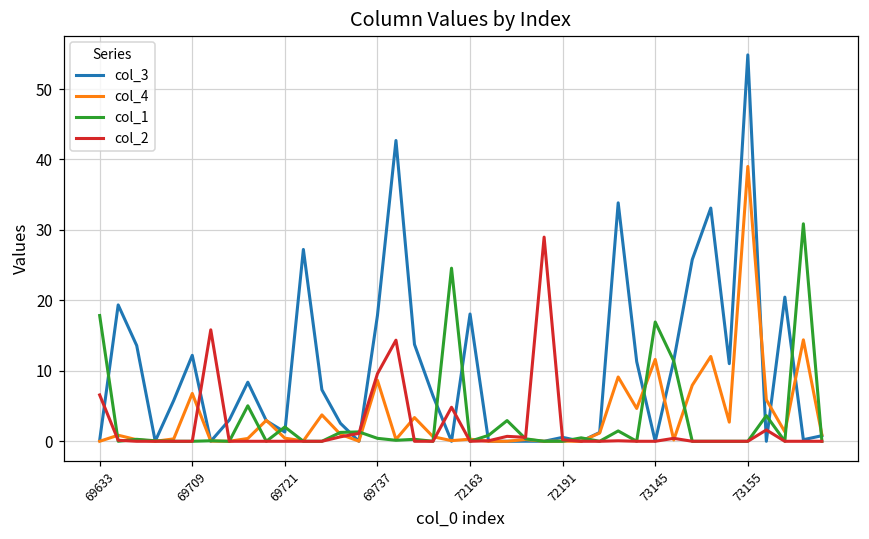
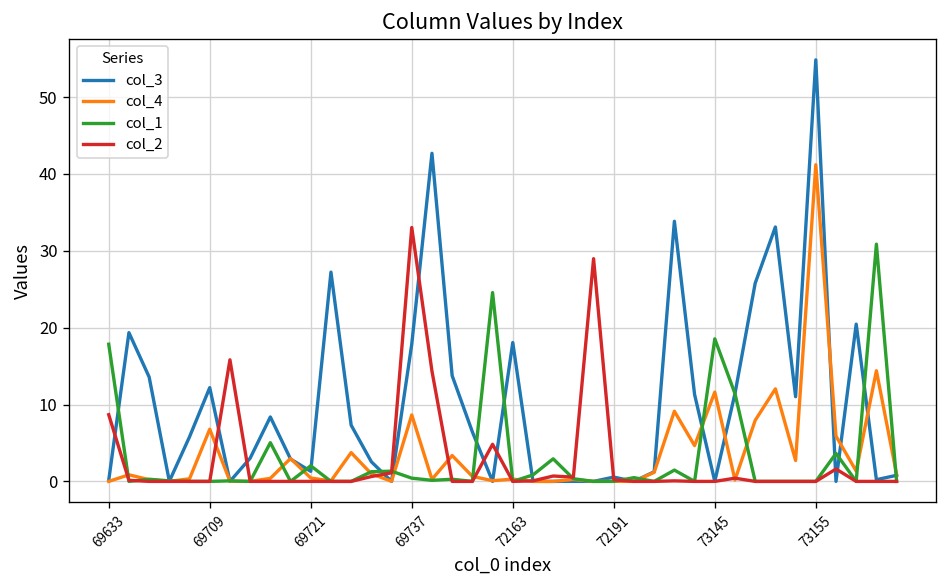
col_2, 69633: 7 -> 9
col_2, 69737: 10 -> 33
col_1, 73145: 17 -> 19
col_4, 73155: 39 -> 41
